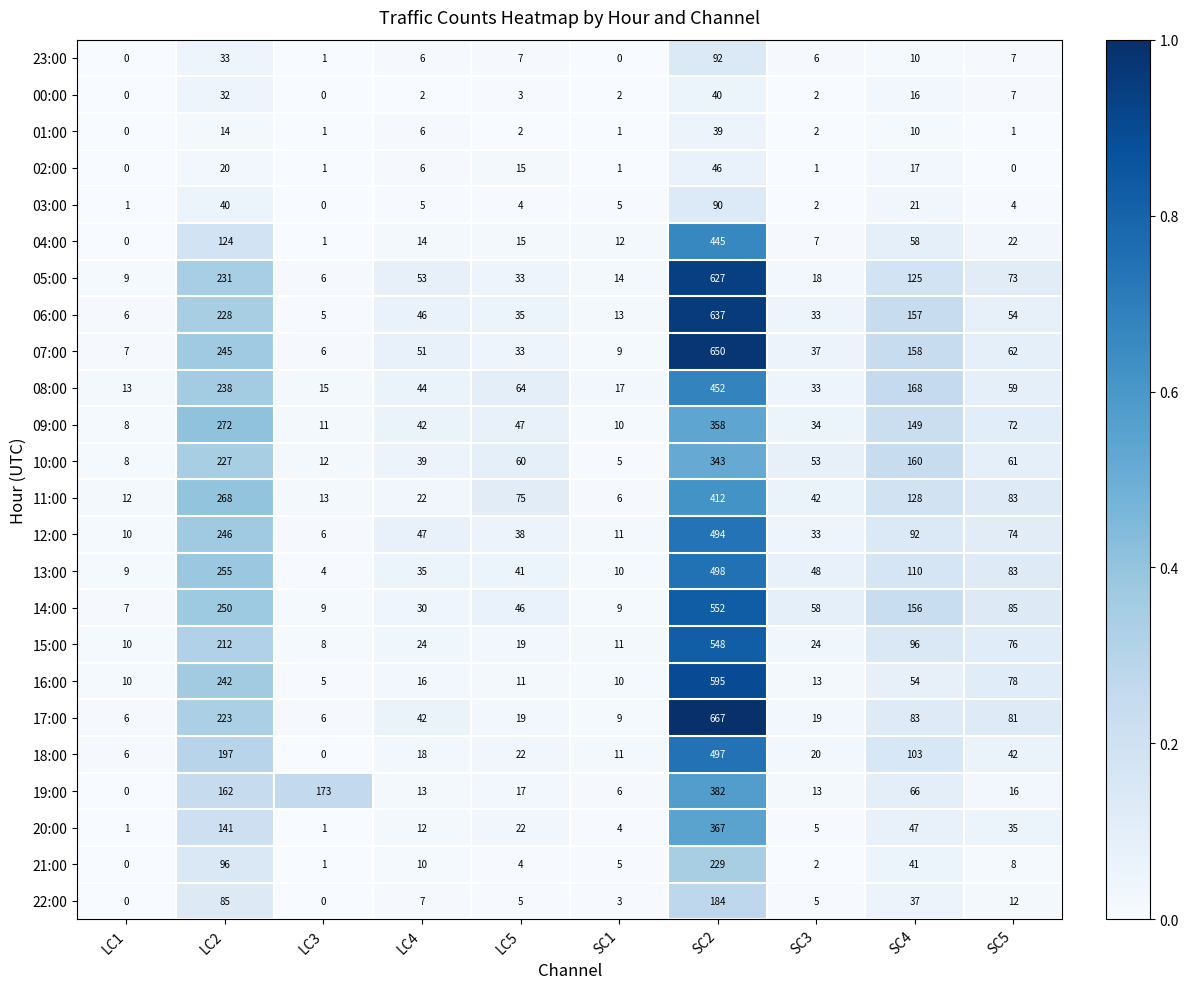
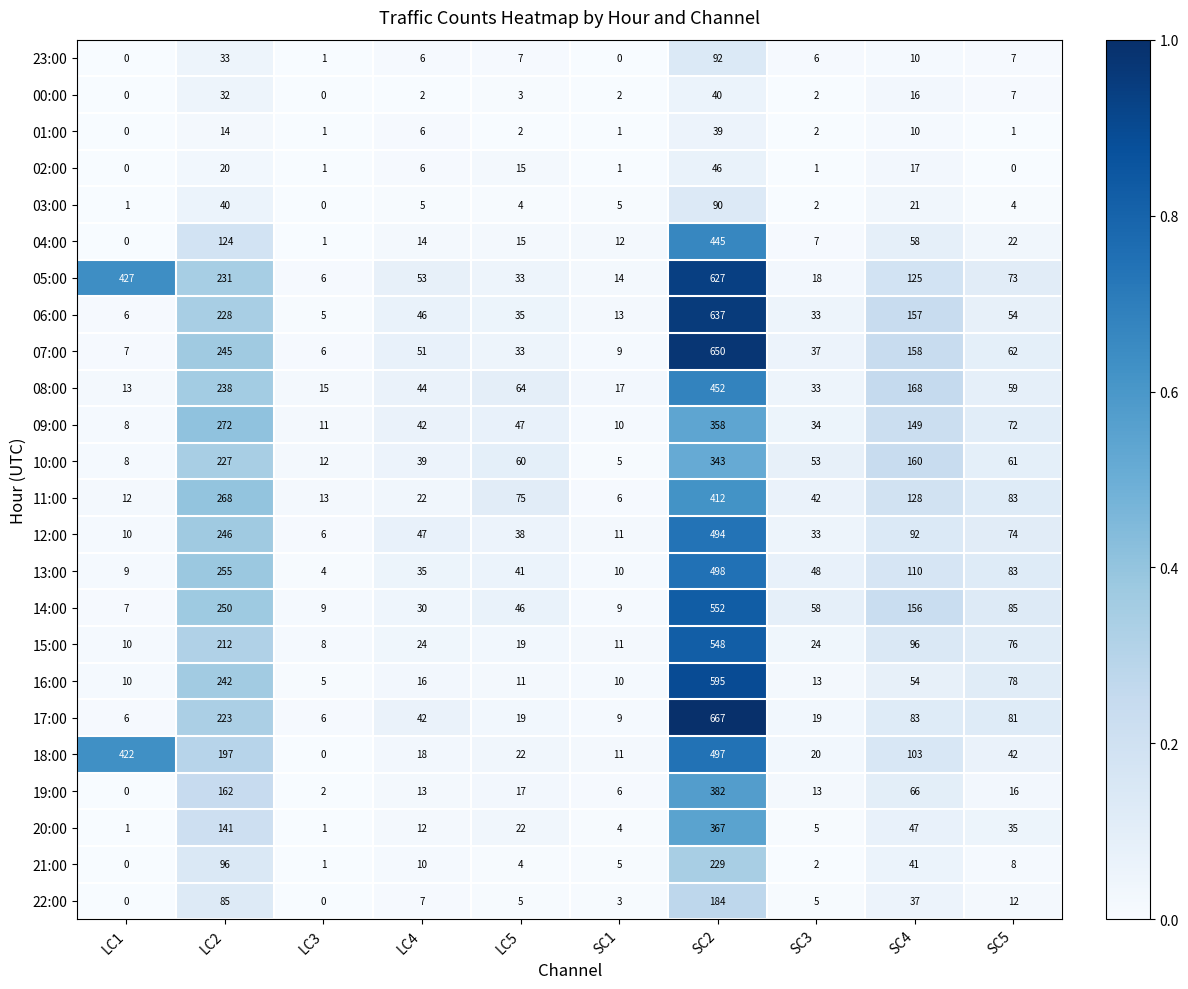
05:00, LC1: 9 -> 427
18:00, LC1: 6 -> 422
19:00, LC3: 173 -> 2
